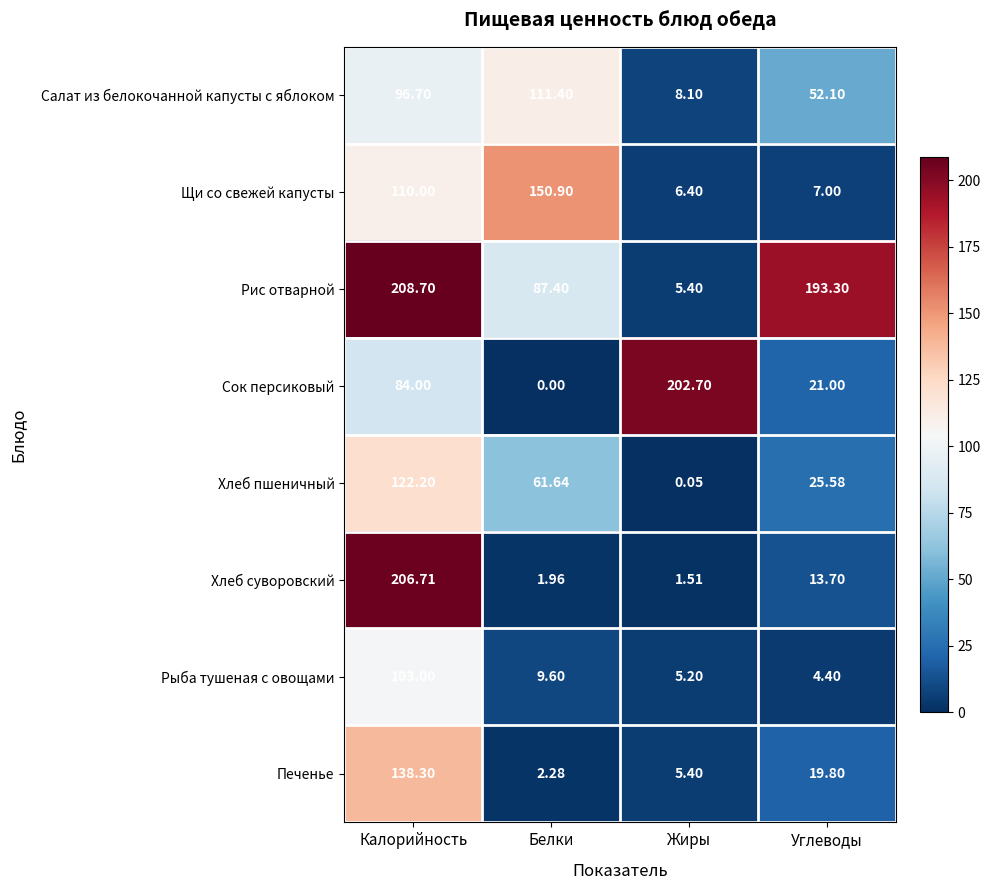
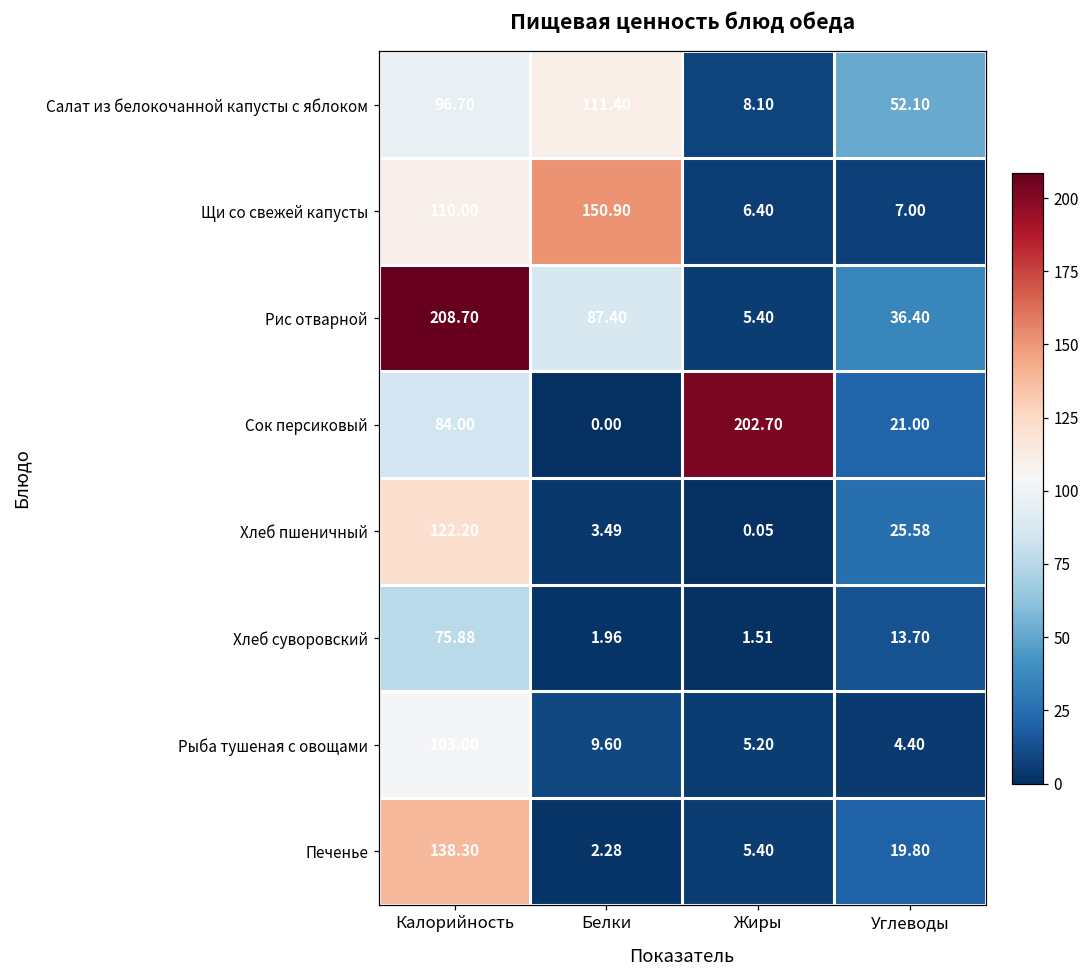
Рис отварной, Углеводы: 193.30 -> 36.40
Хлеб пшеничный, Белки: 61.64 -> 3.49
Хлеб суворовский, Калорийность: 206.71 -> 75.88
